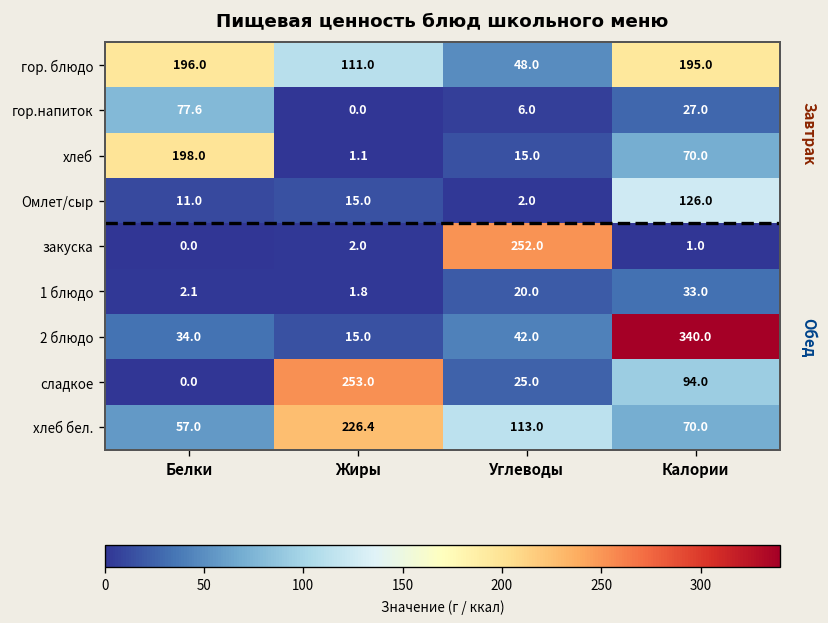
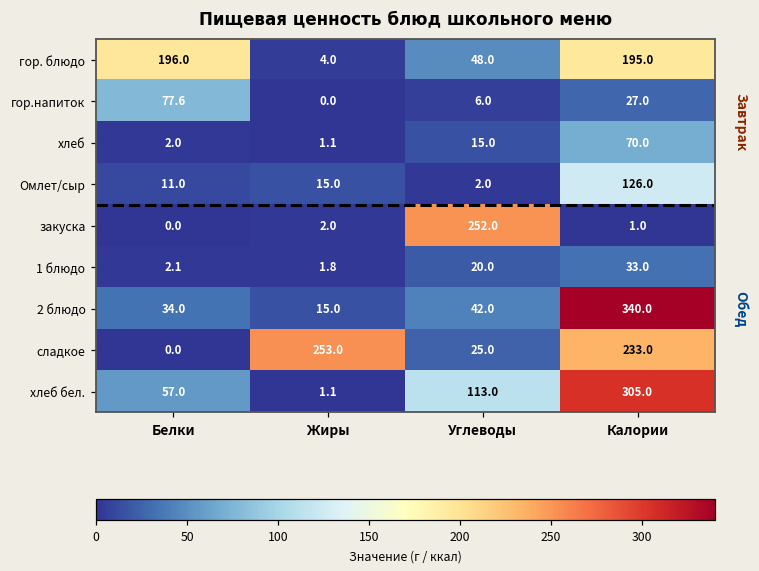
гор. блюдо, Жиры: 111.0 -> 4.0
хлеб, Белки: 198.0 -> 2.0
сладкое, Калории: 94.0 -> 233.0
хлеб бел., Жиры: 226.4 -> 1.1
хлеб бел., Калории: 70.0 -> 305.0
